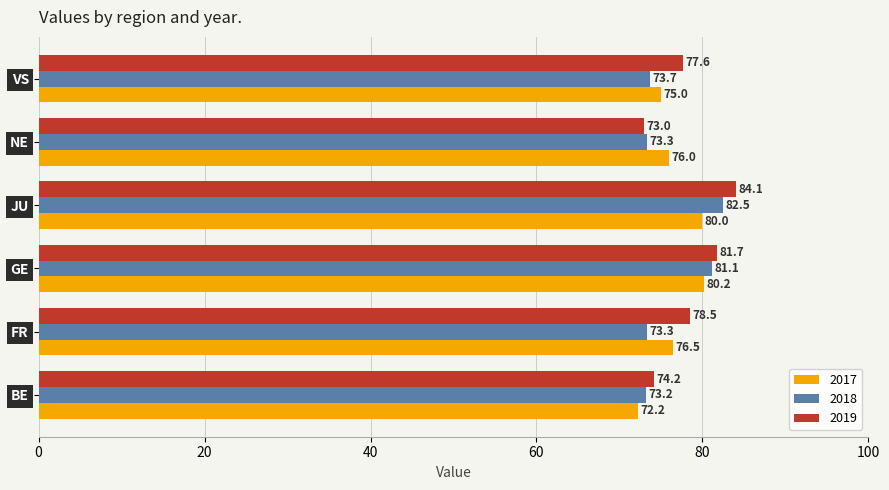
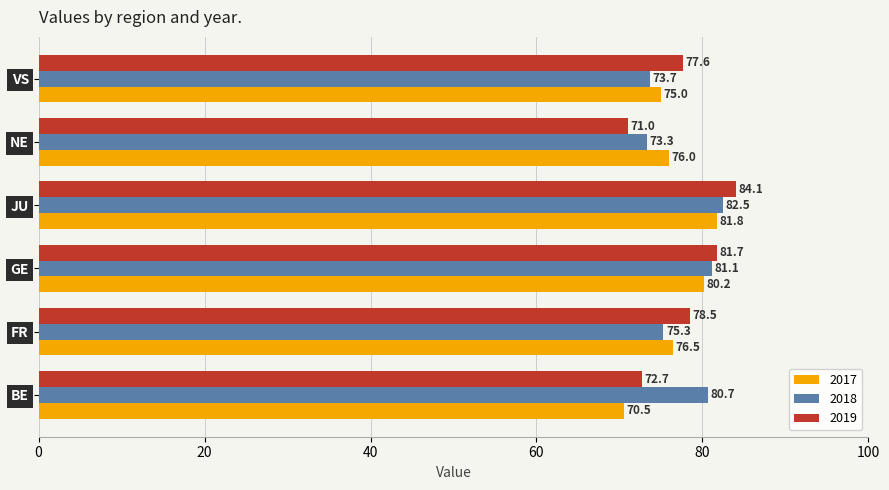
2019, NE: 73.0 -> 71.0
2017, JU: 80.0 -> 81.8
2018, FR: 73.3 -> 75.3
2019, BE: 74.2 -> 72.7
2018, BE: 73.2 -> 80.7
2017, BE: 72.2 -> 70.5
